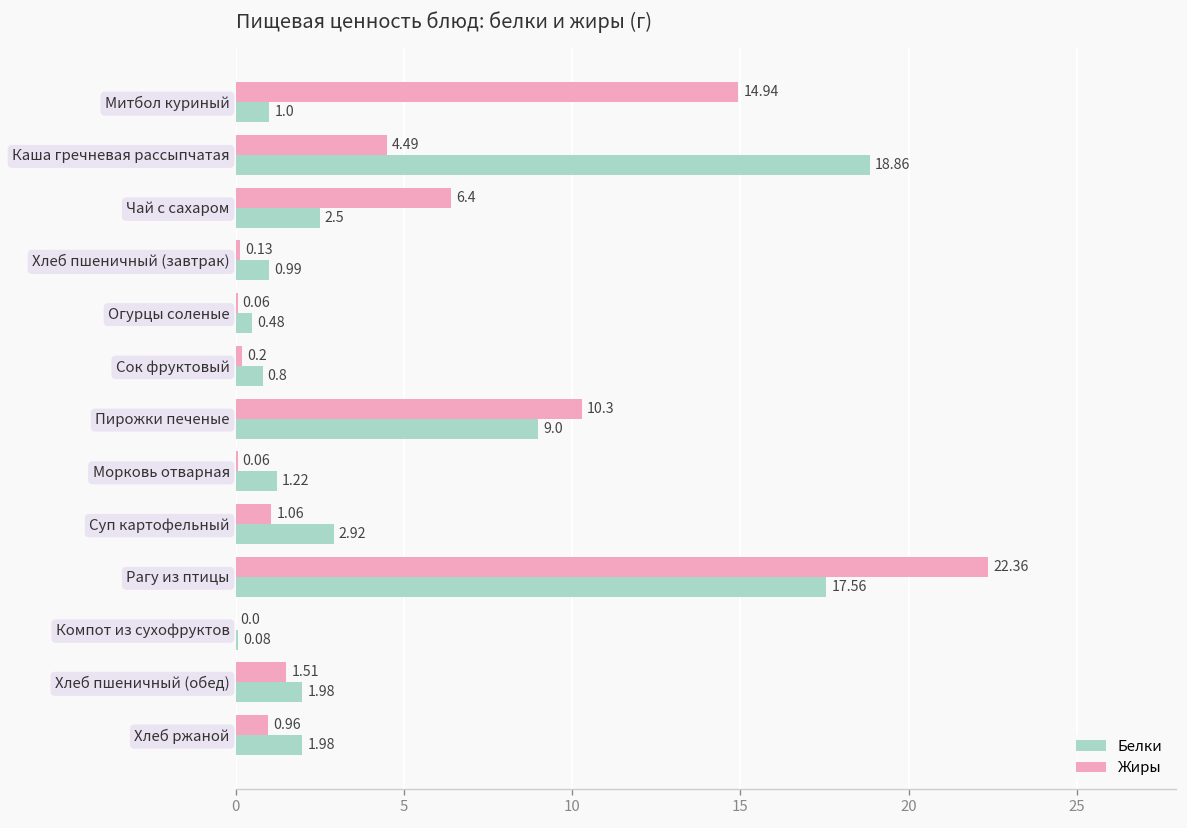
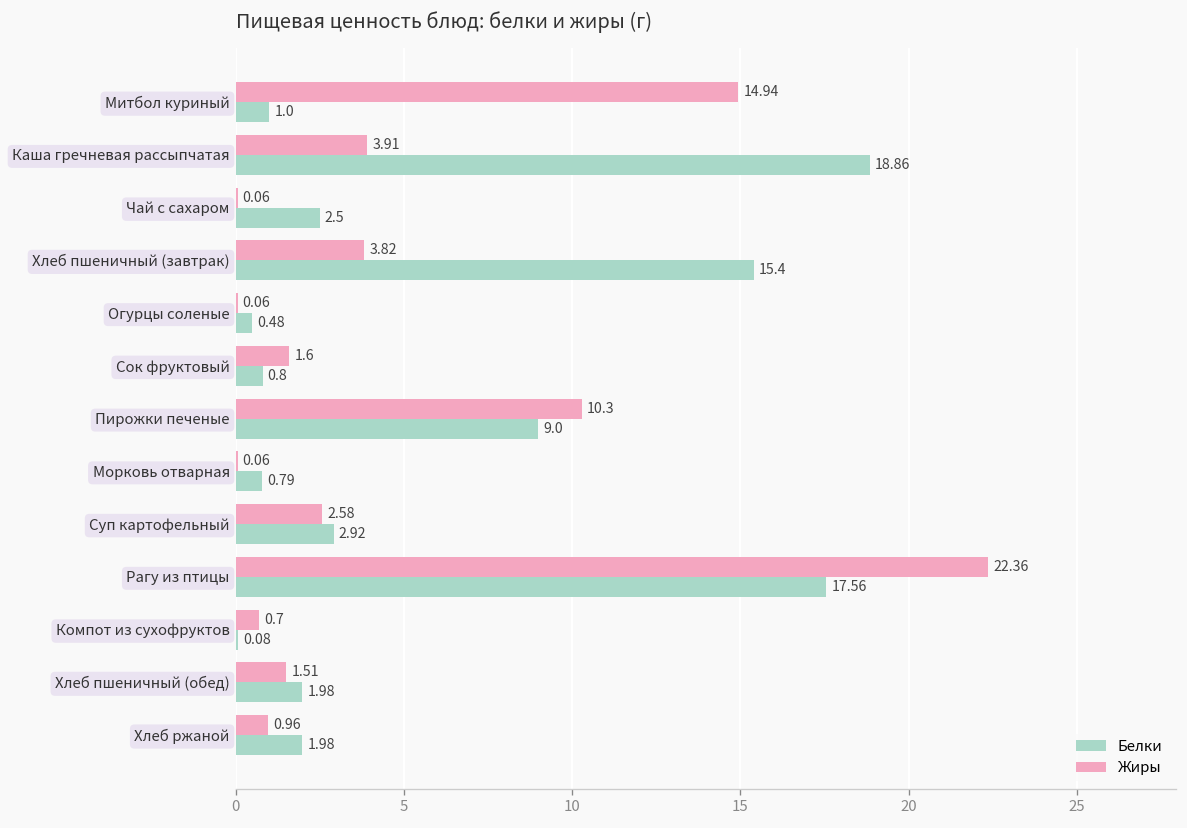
Жиры, Каша гречневая рассыпчатая: 4.49 -> 3.91
Жиры, Чай с сахаром: 6.4 -> 0.06
Жиры, Хлеб пшеничный (завтрак): 0.13 -> 3.82
Белки, Хлеб пшеничный (завтрак): 0.99 -> 15.4
Жиры, Сок фруктовый: 0.2 -> 1.6
Белки, Морковь отварная: 1.22 -> 0.79
Жиры, Суп картофельный: 1.06 -> 2.58
Жиры, Компот из сухофруктов: 0.0 -> 0.7
